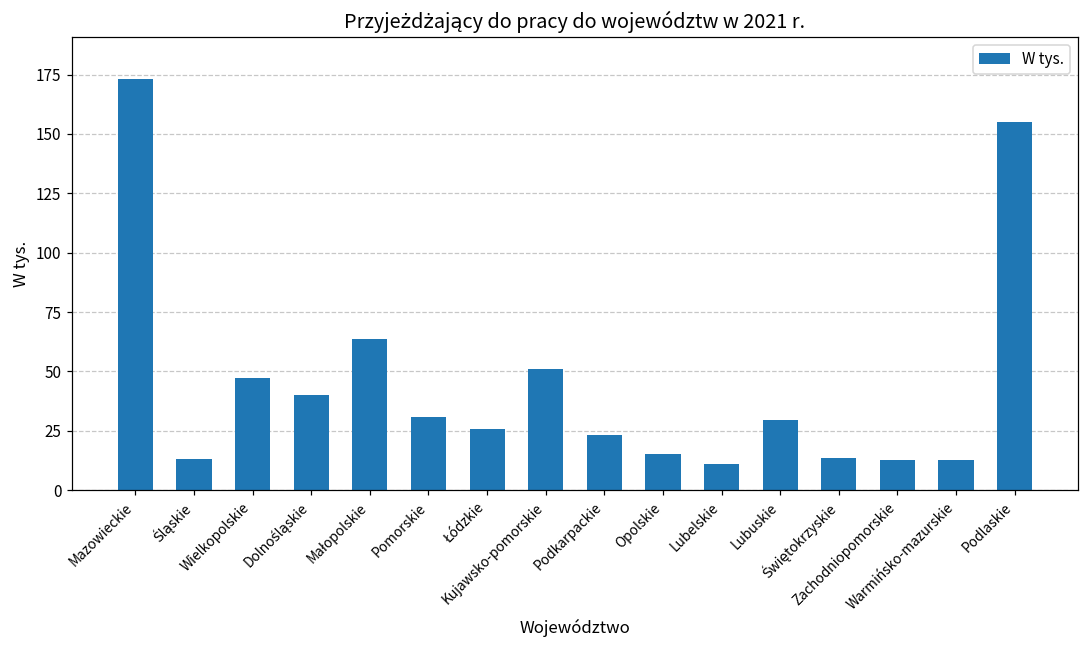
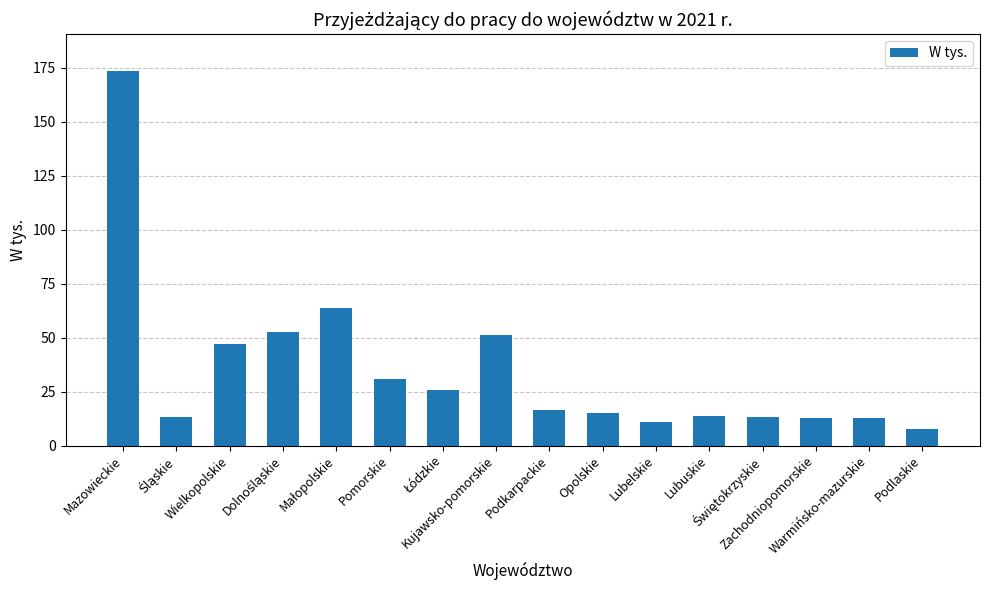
Dolnośląskie: 40 -> 53
Podkarpackie: 23 -> 16
Lubuskie: 30 -> 14
Podlaskie: 155 -> 8
